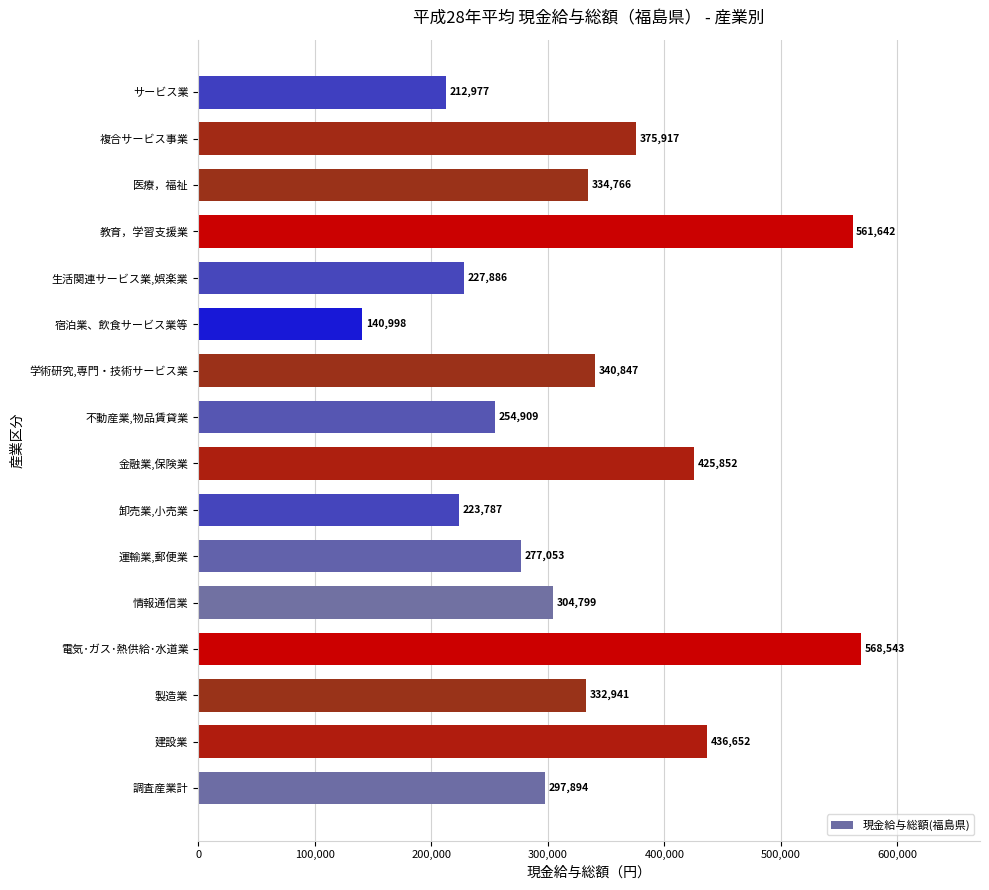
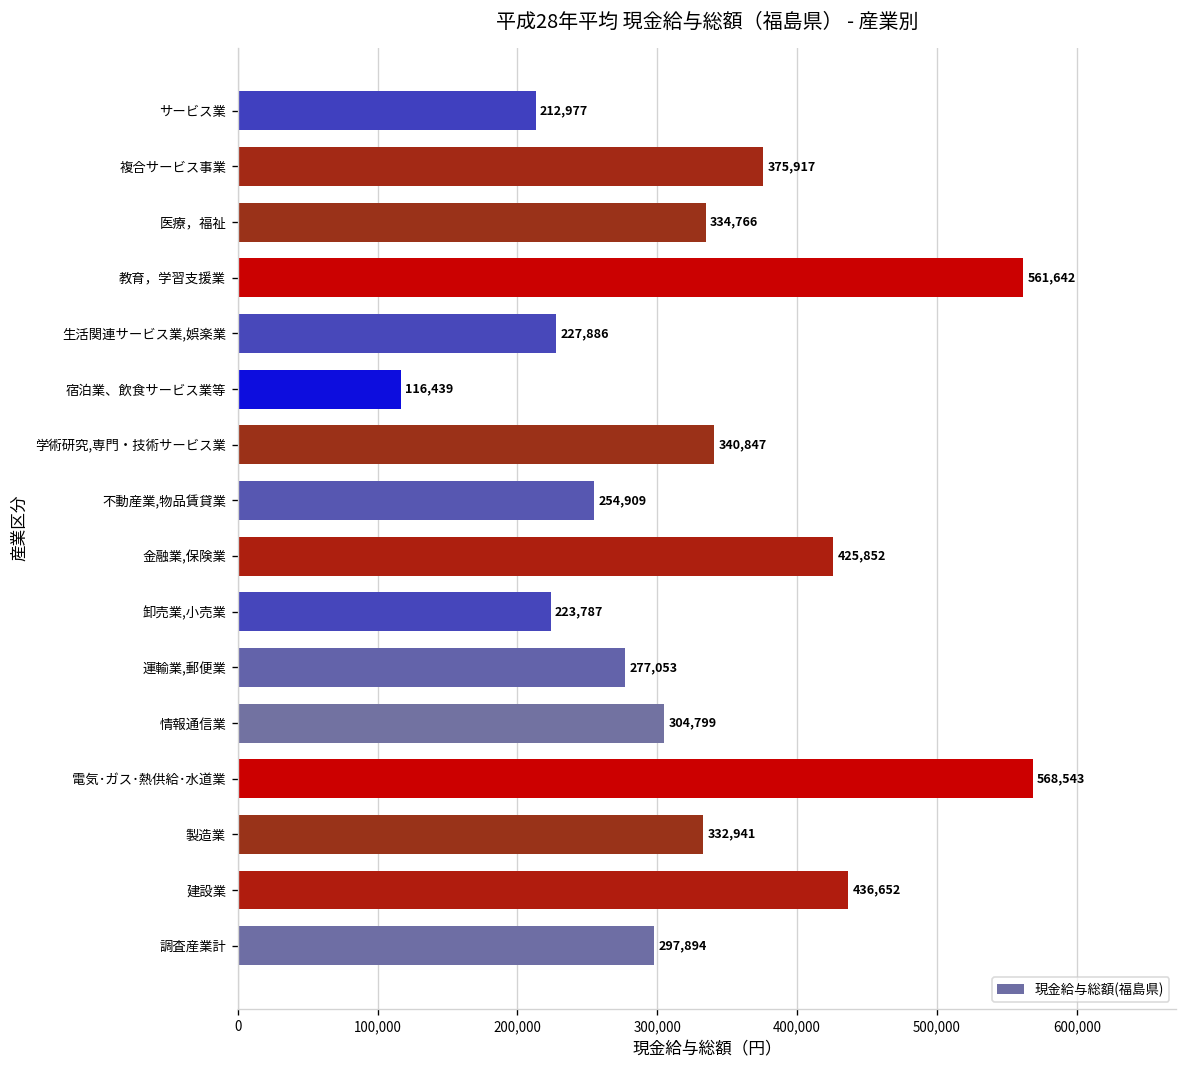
宿泊業、飲食サービス業等: 140,998 -> 116,439
